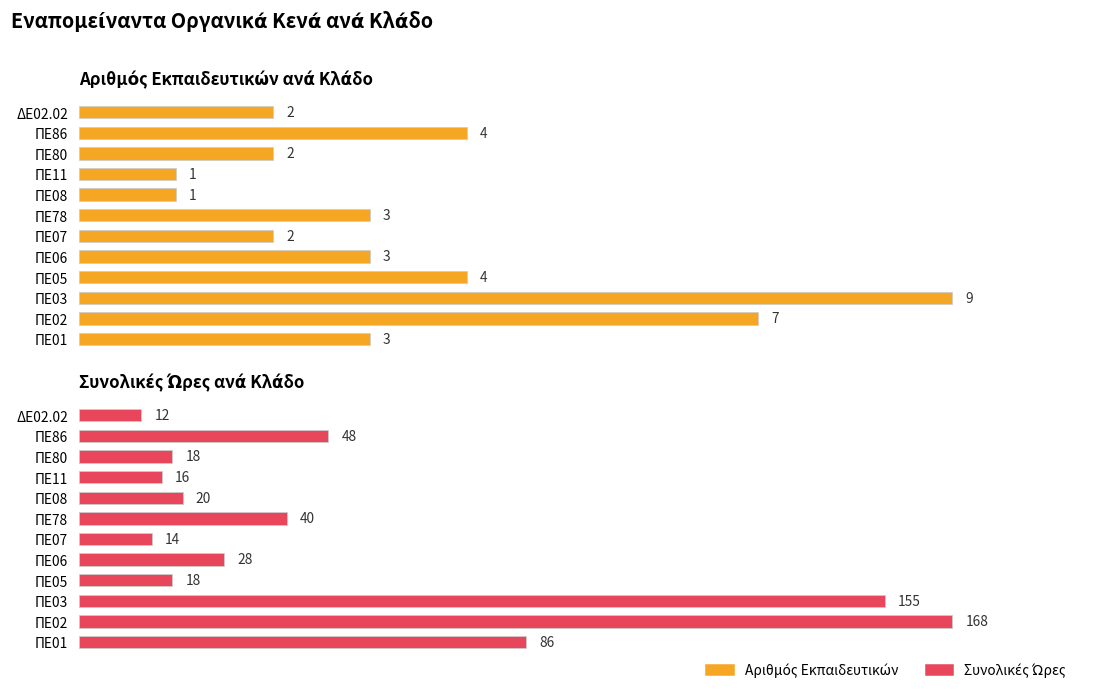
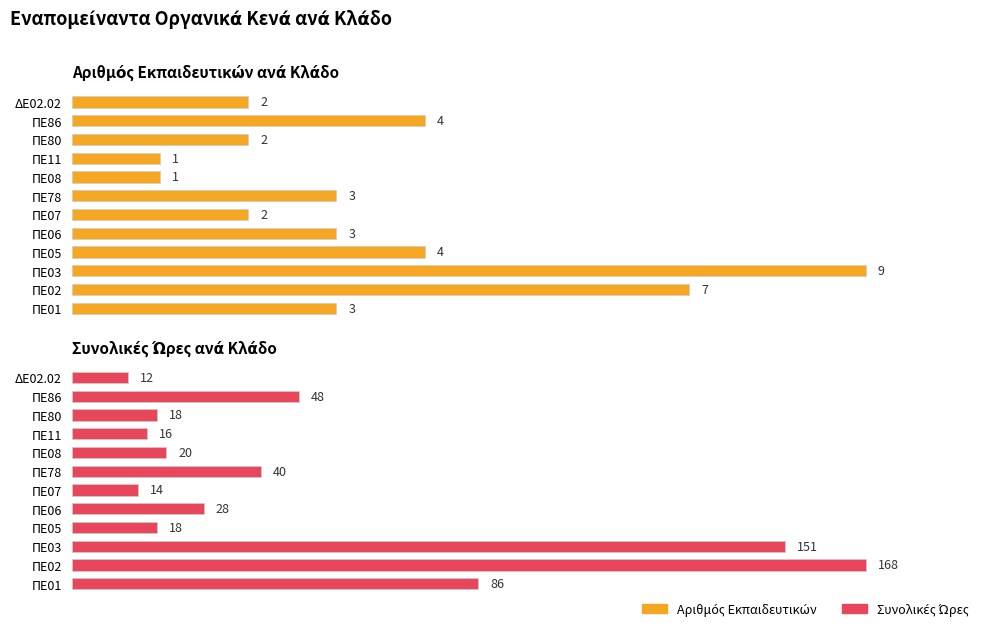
Συνολικές Ώρες ανά Κλάδο, ΠΕ03: 155 -> 151
